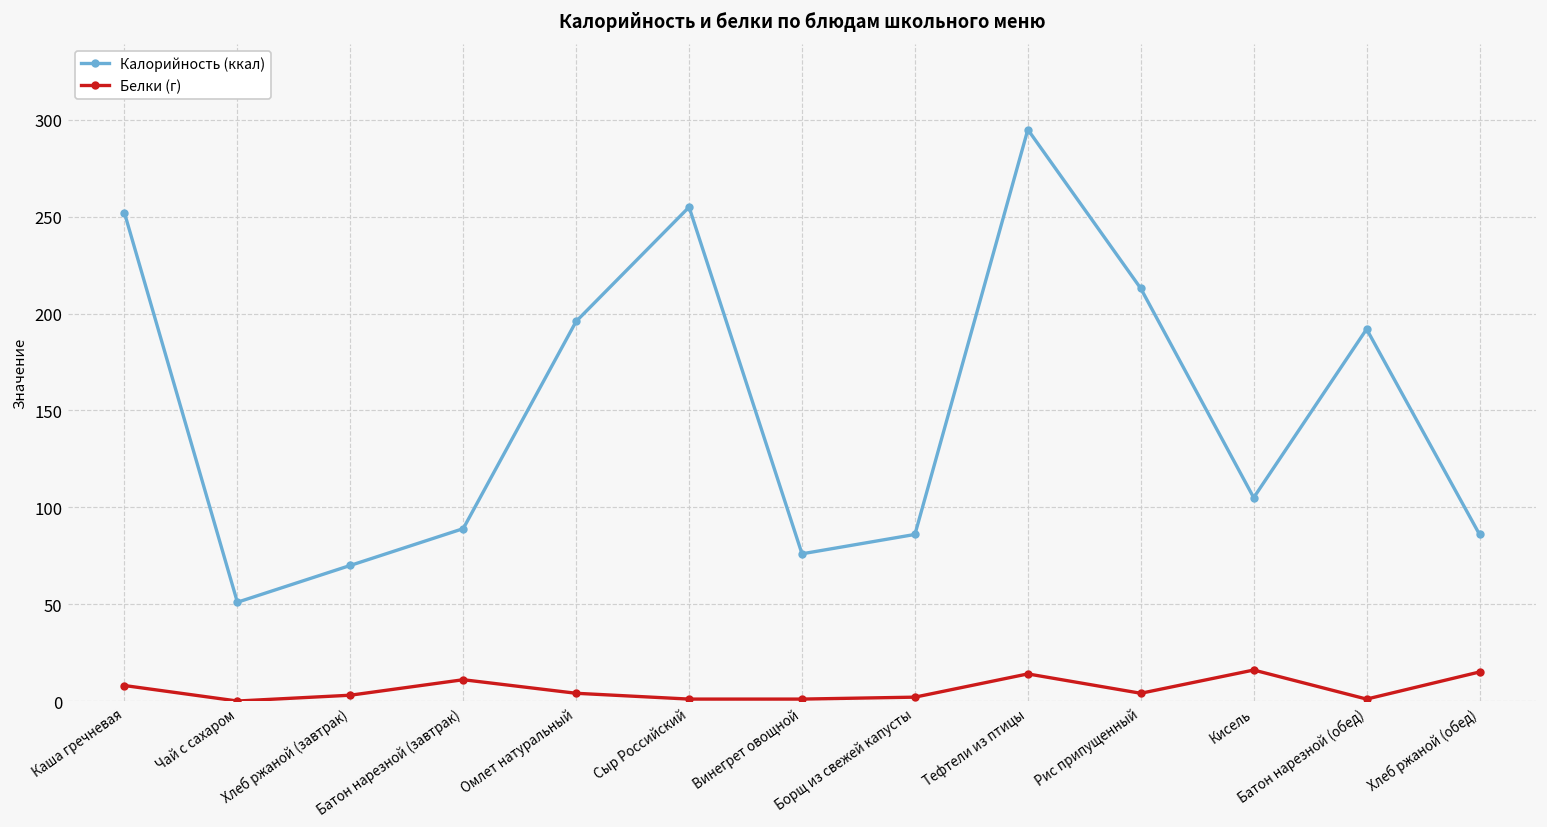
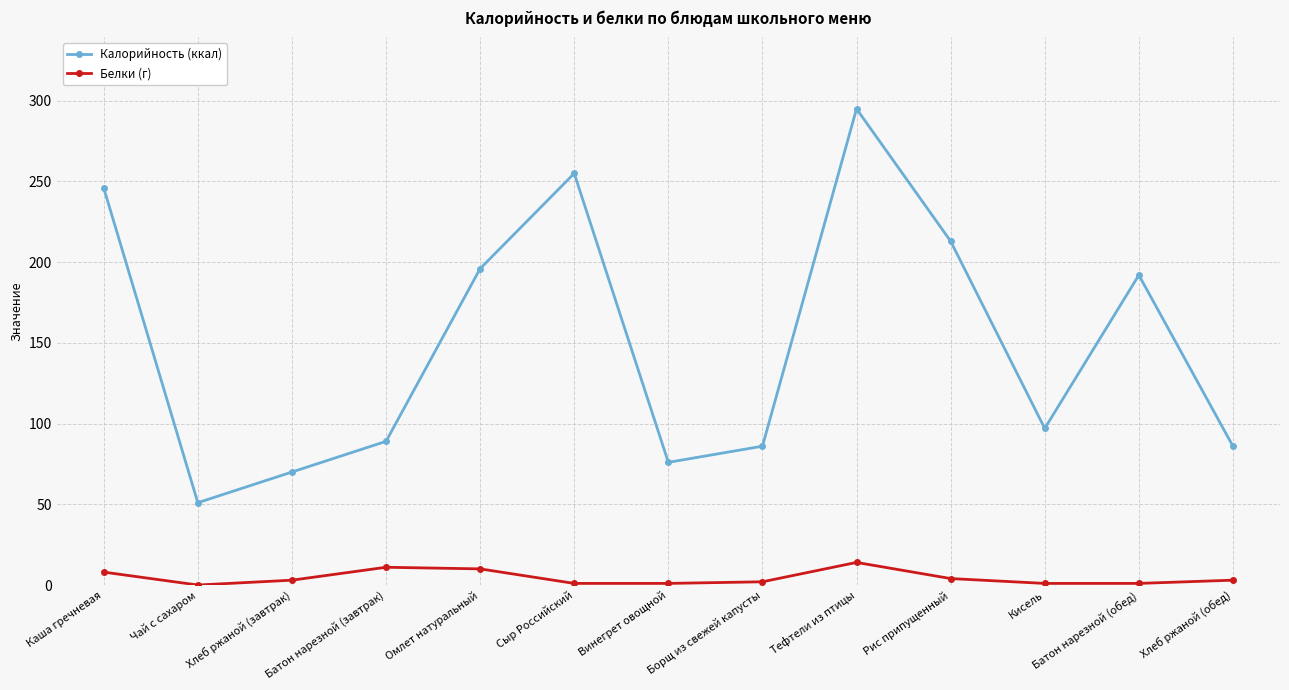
Калорийность (ккал), Каша гречневая: 252 -> 246
Белки (г), Омлет натуральный: 4 -> 10
Калорийность (ккал), Кисель: 105 -> 97
Белки (г), Кисель: 16 -> 1
Белки (г), Хлеб ржаной (обед): 15 -> 3
